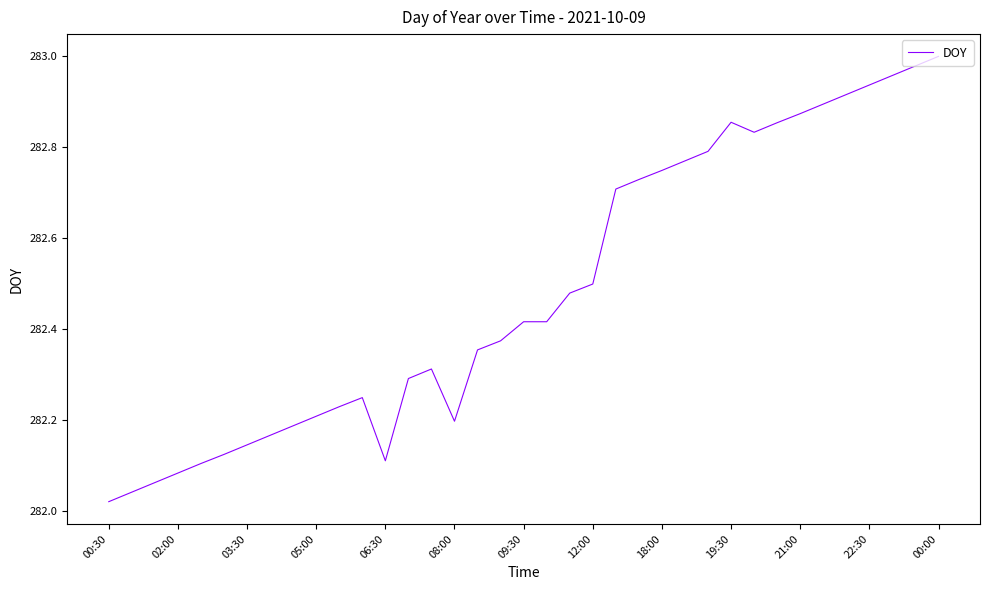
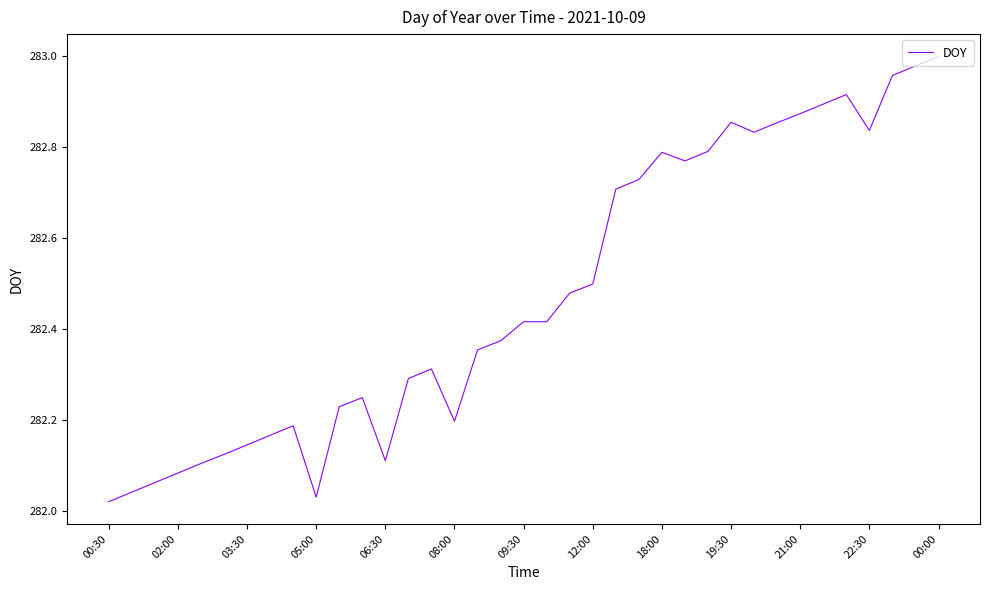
05:00: 282.21 -> 282.03
18:00: 282.75 -> 282.79
22:30: 282.94 -> 282.84
